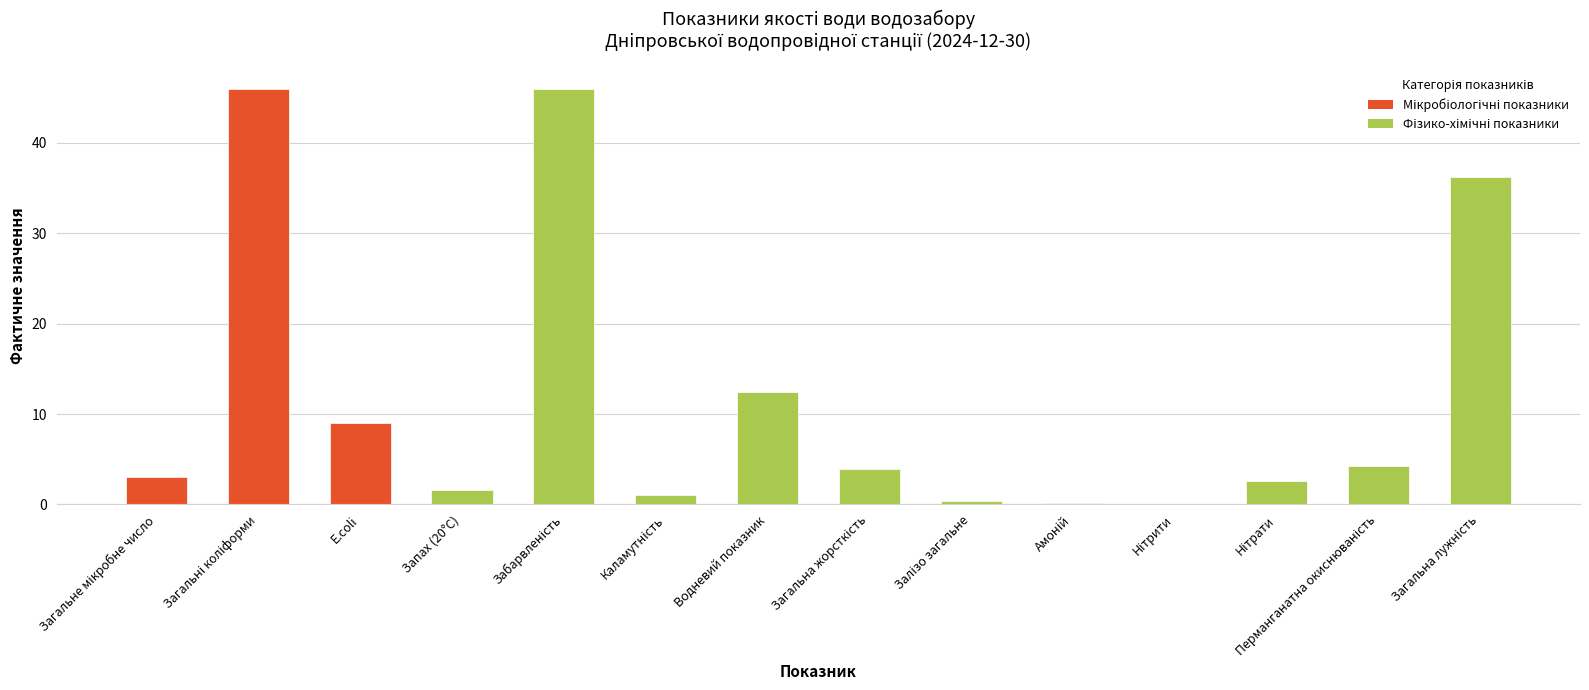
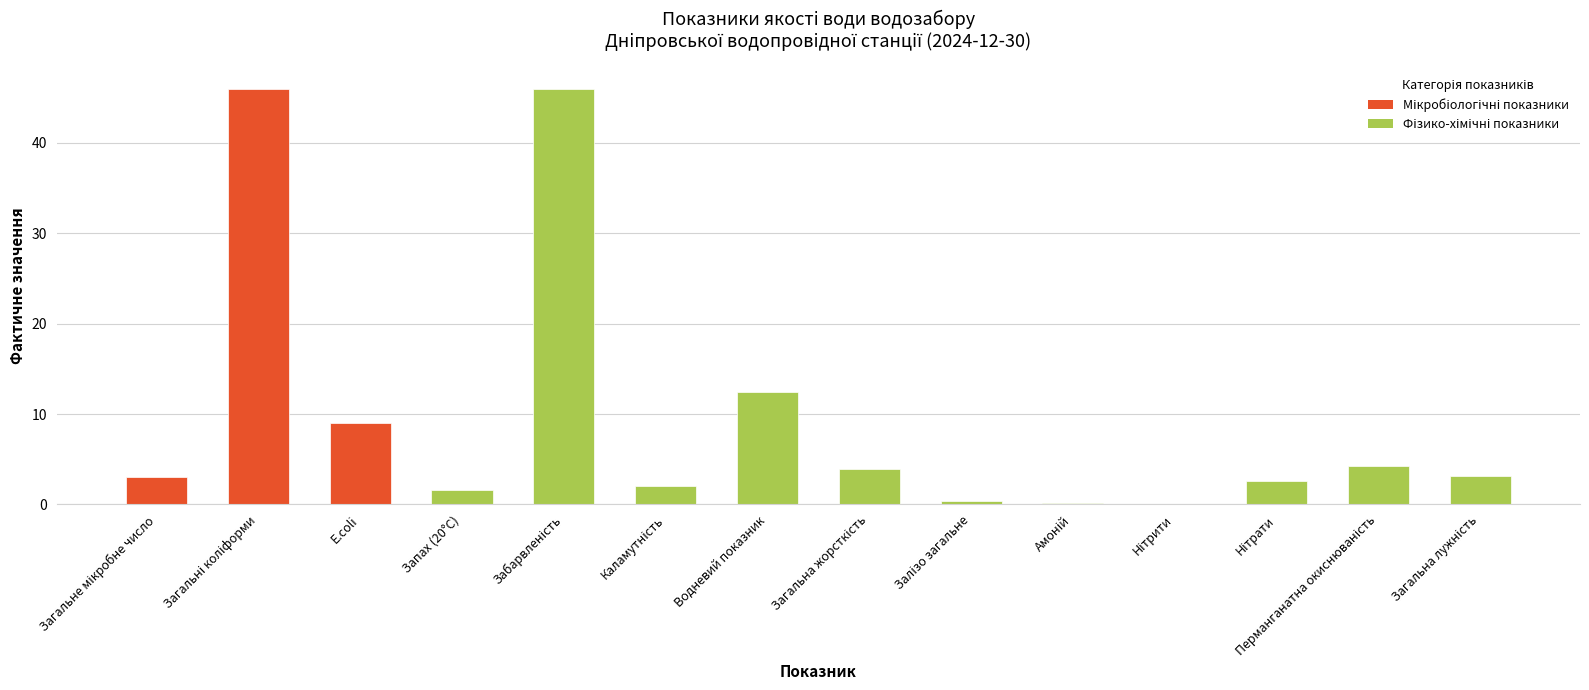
Каламутність: 1 -> 2
Загальна лужність: 36 -> 3
